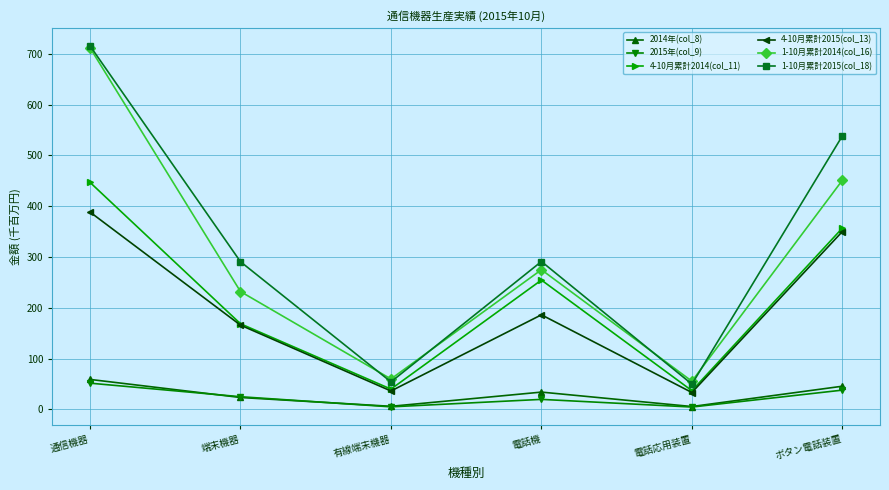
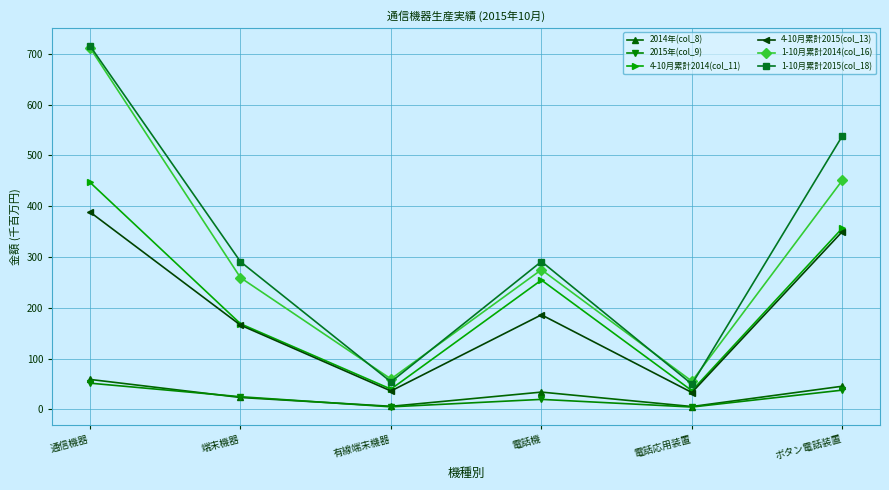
1-10月累計2014(col_16), 端末機器: 230 -> 260
